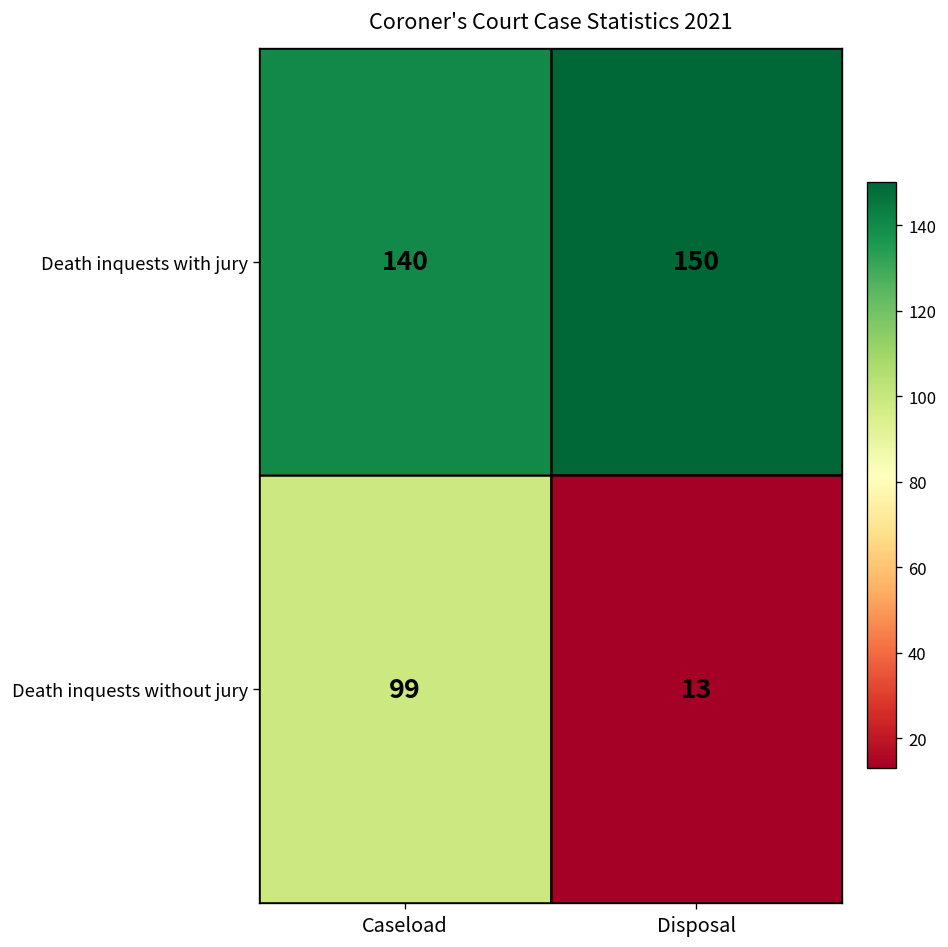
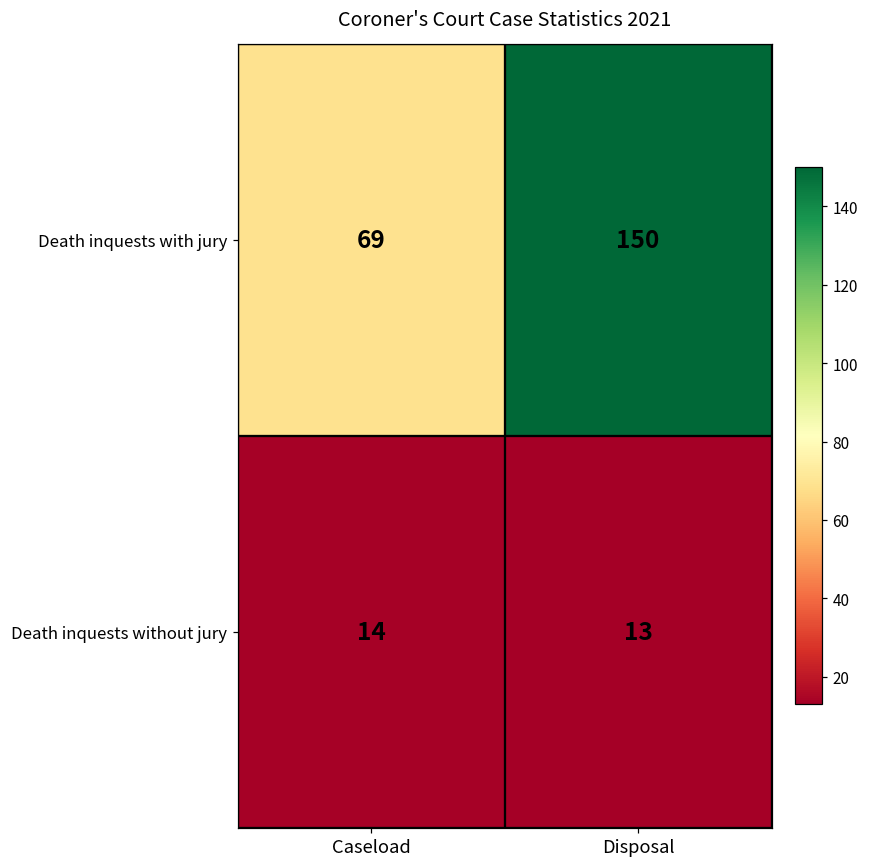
Death inquests with jury, Caseload: 140 -> 69
Death inquests without jury, Caseload: 99 -> 14
